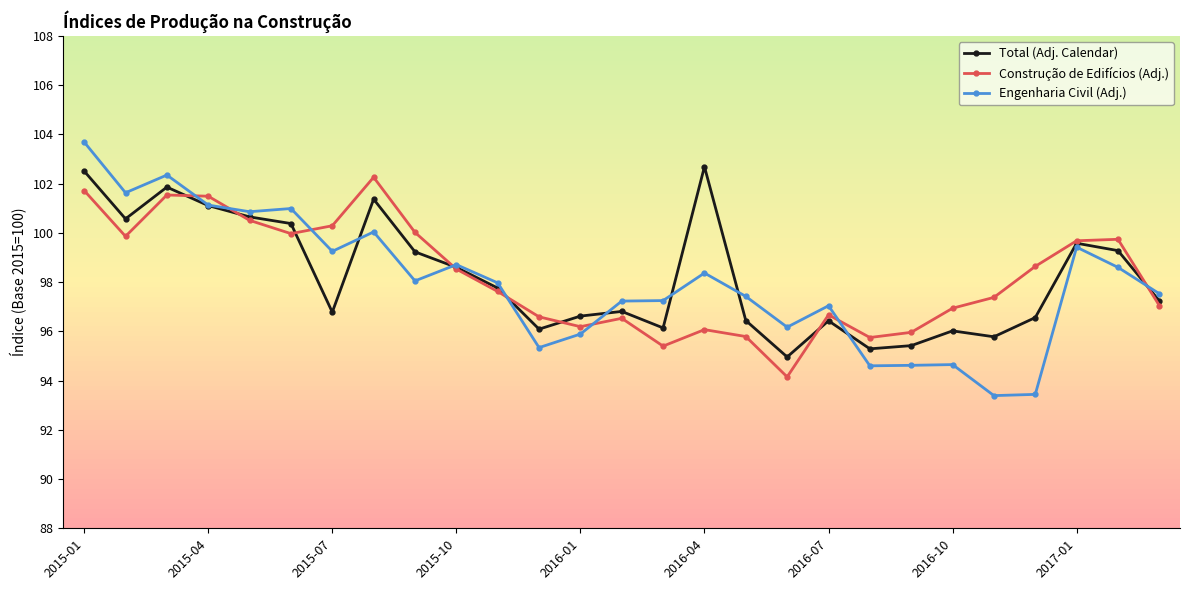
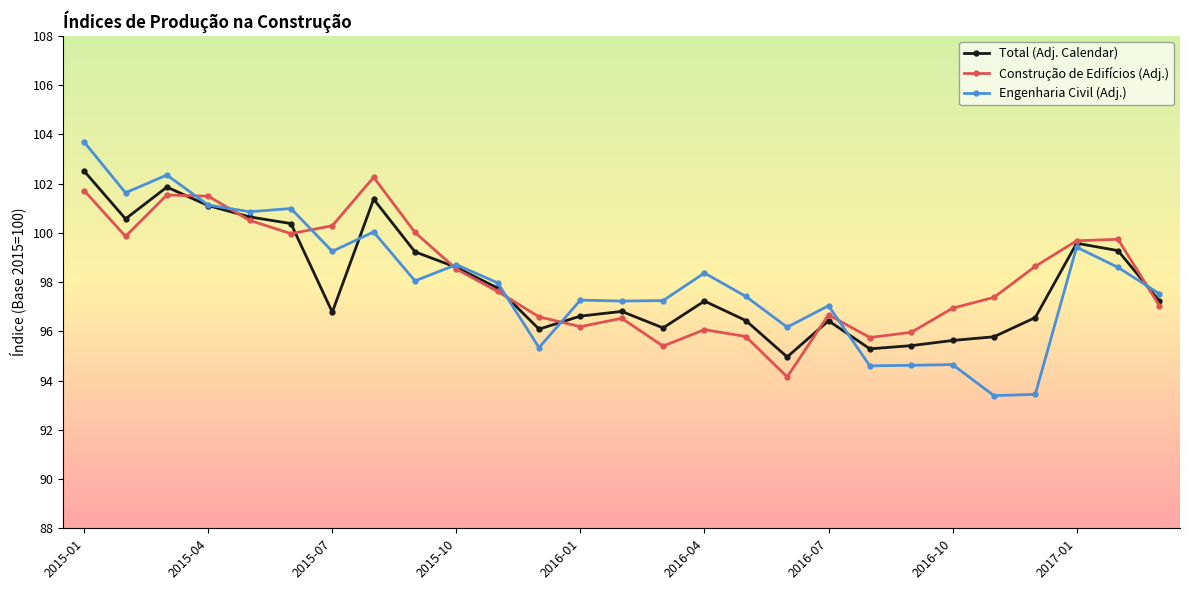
Engenharia Civil (Adj.), 2016-01: 95.9 -> 97.3
Total (Adj. Calendar), 2016-04: 102.7 -> 97.2
Total (Adj. Calendar), 2016-10: 96.0 -> 95.6
